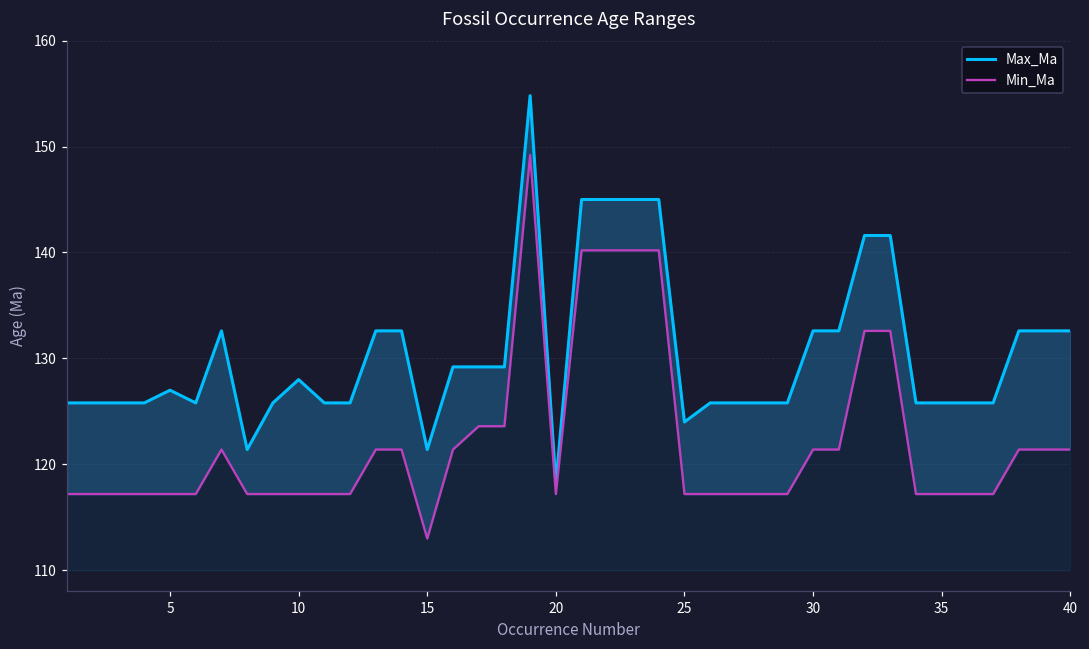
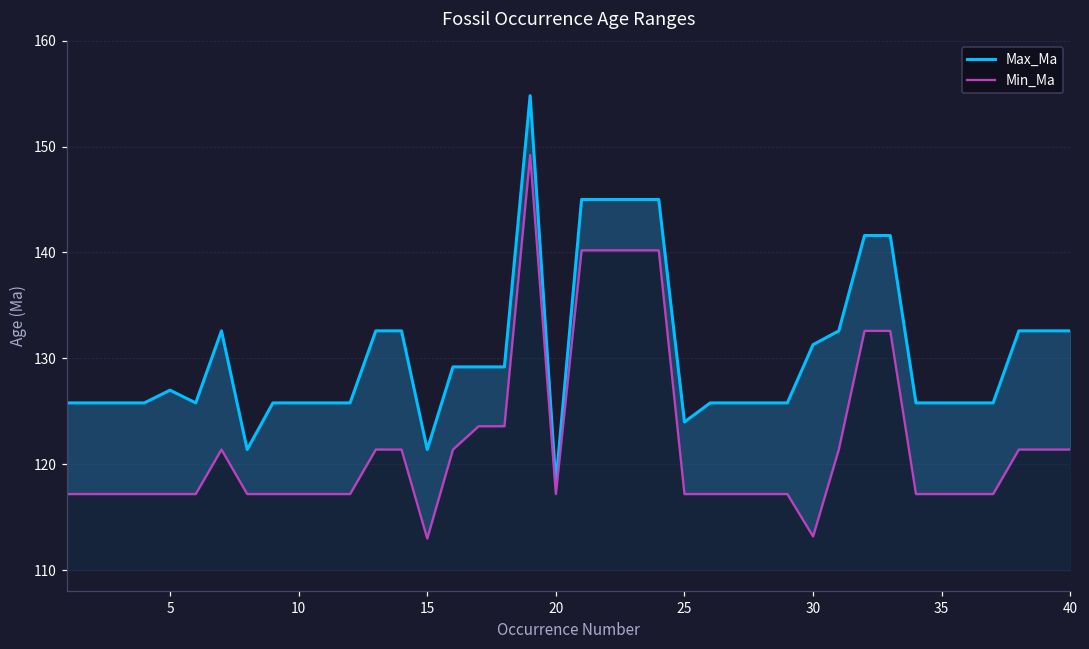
Max_Ma, 10: 128 -> 126
Max_Ma, 30: 133 -> 131
Min_Ma, 30: 121 -> 113
